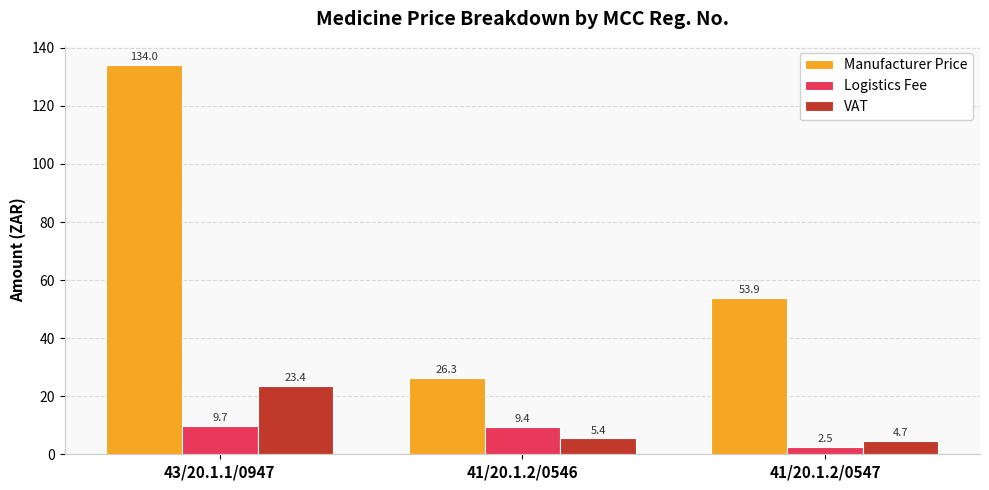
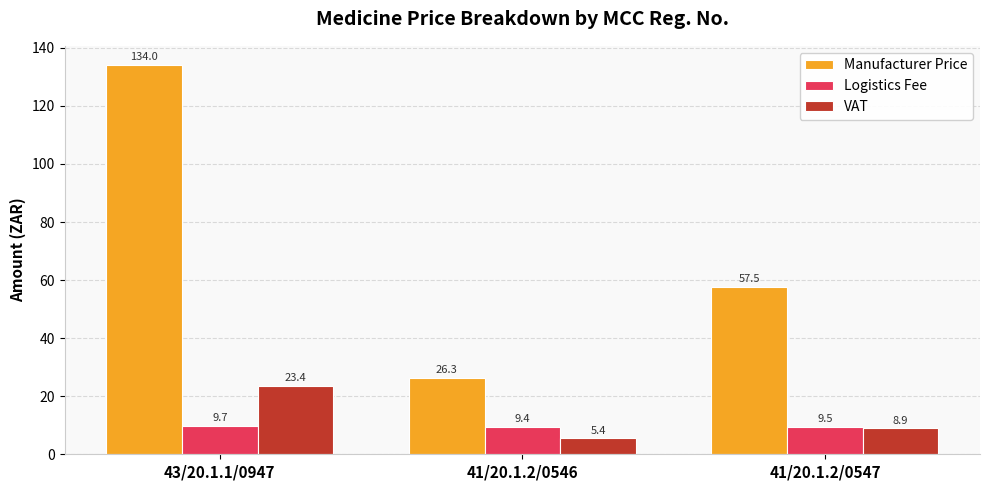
Manufacturer Price, 41/20.1.2/0547: 53.9 -> 57.5
Logistics Fee, 41/20.1.2/0547: 2.5 -> 9.5
VAT, 41/20.1.2/0547: 4.7 -> 8.9
